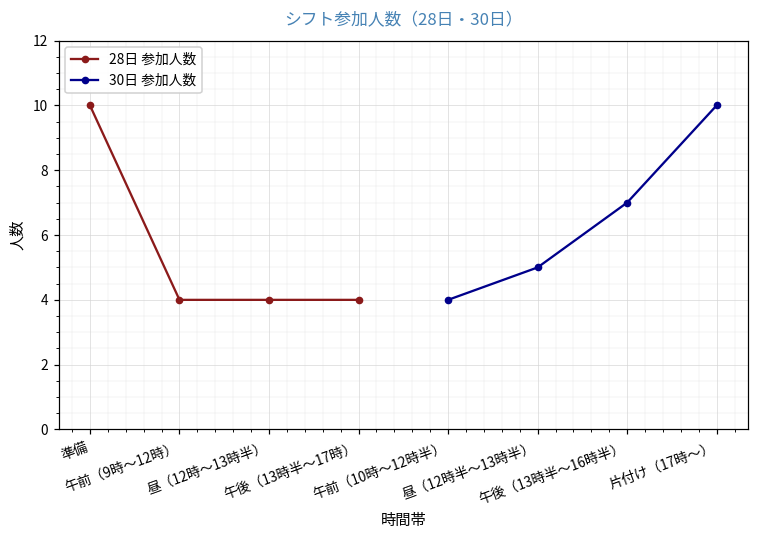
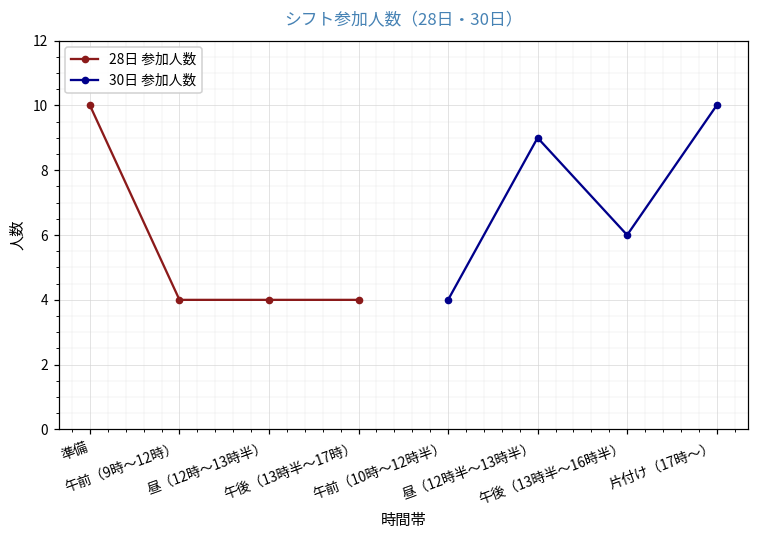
30日 参加人数, 昼（12時半～13時半）: 5 -> 9
30日 参加人数, 午後（13時半～16時半）: 7 -> 6
